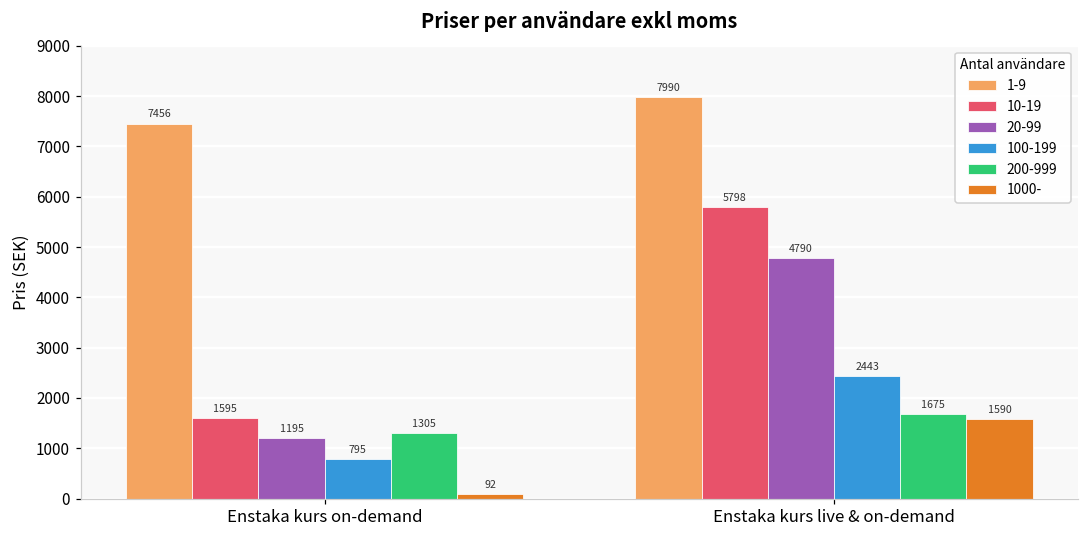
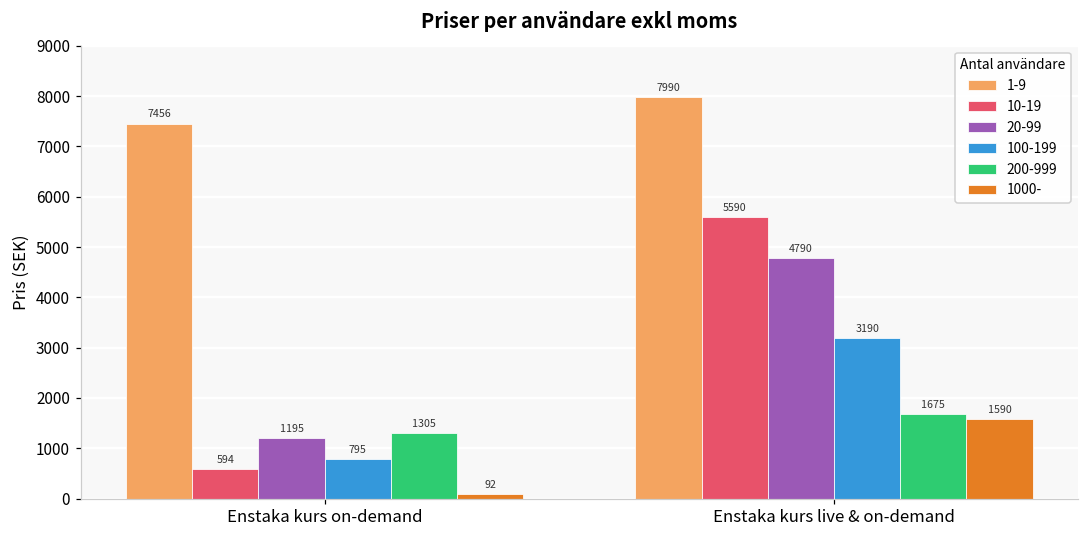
10-19, Enstaka kurs on-demand: 1595 -> 594
10-19, Enstaka kurs live & on-demand: 5798 -> 5590
100-199, Enstaka kurs live & on-demand: 2443 -> 3190
